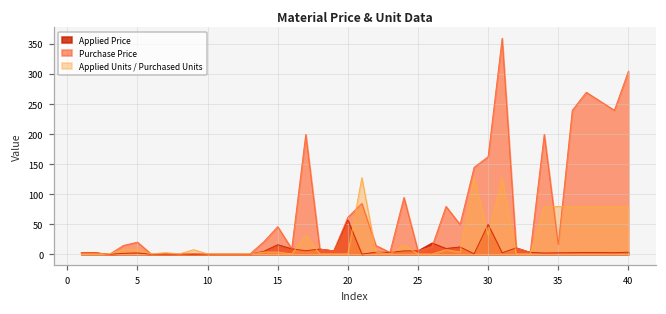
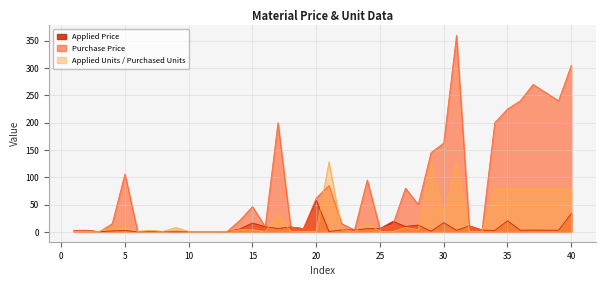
Purchase Price, 5: 20 -> 110
Applied Price, 30: 50 -> 20
Applied Price, 35: 0 -> 20
Purchase Price, 35: 20 -> 230
Applied Price, 40: 0 -> 30
